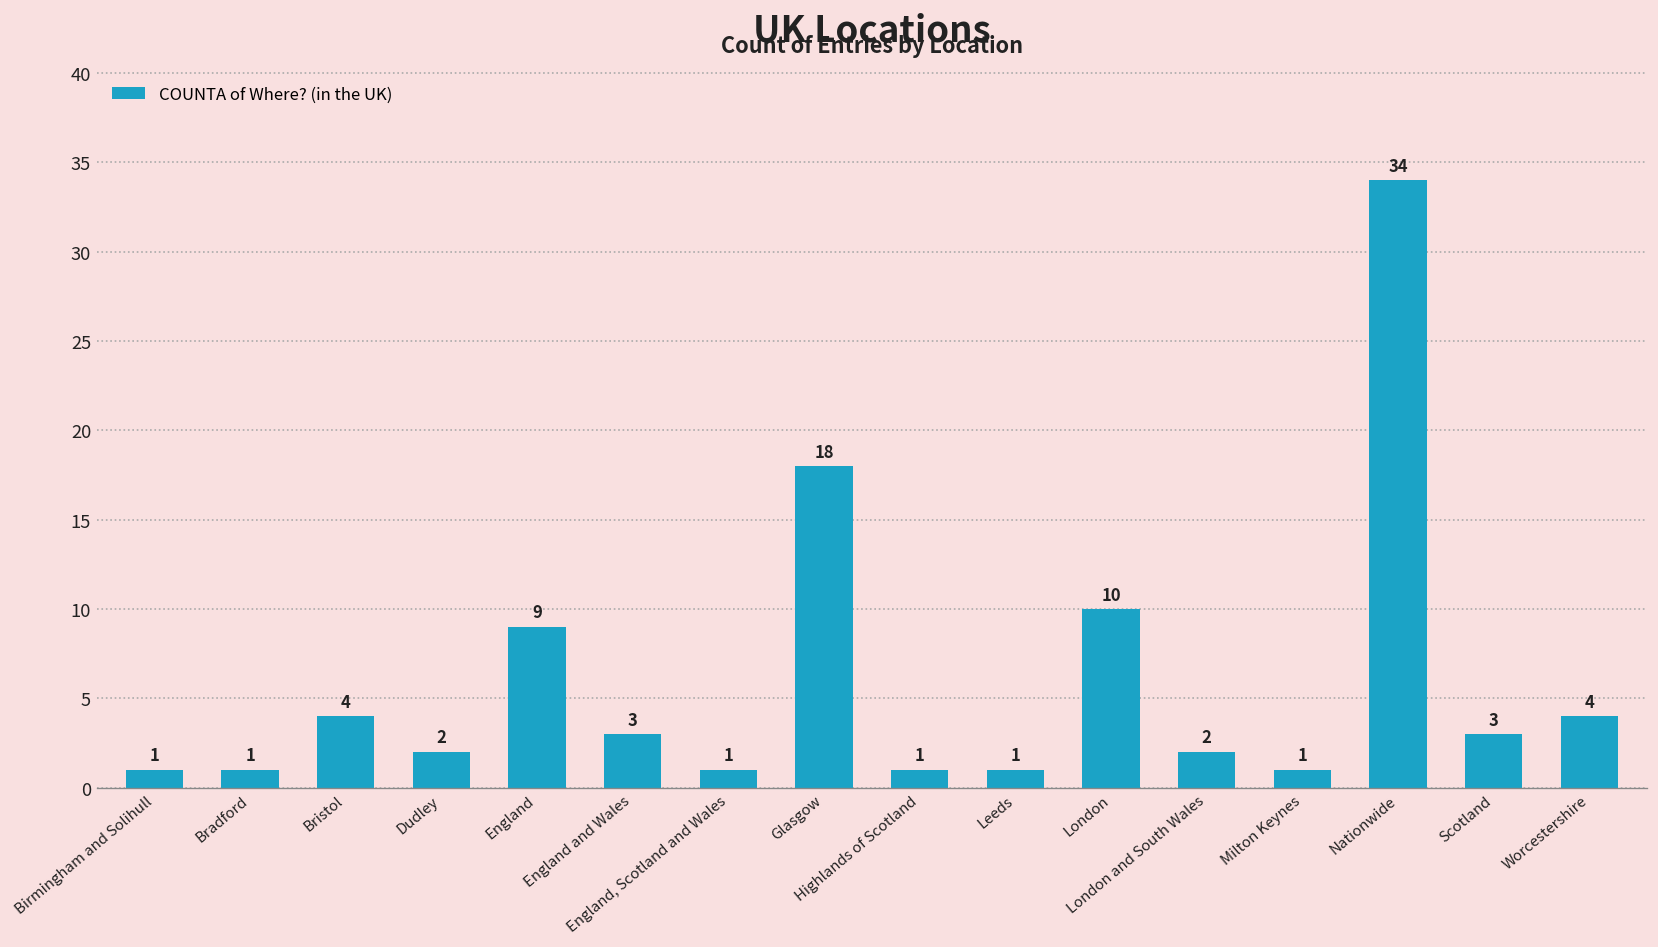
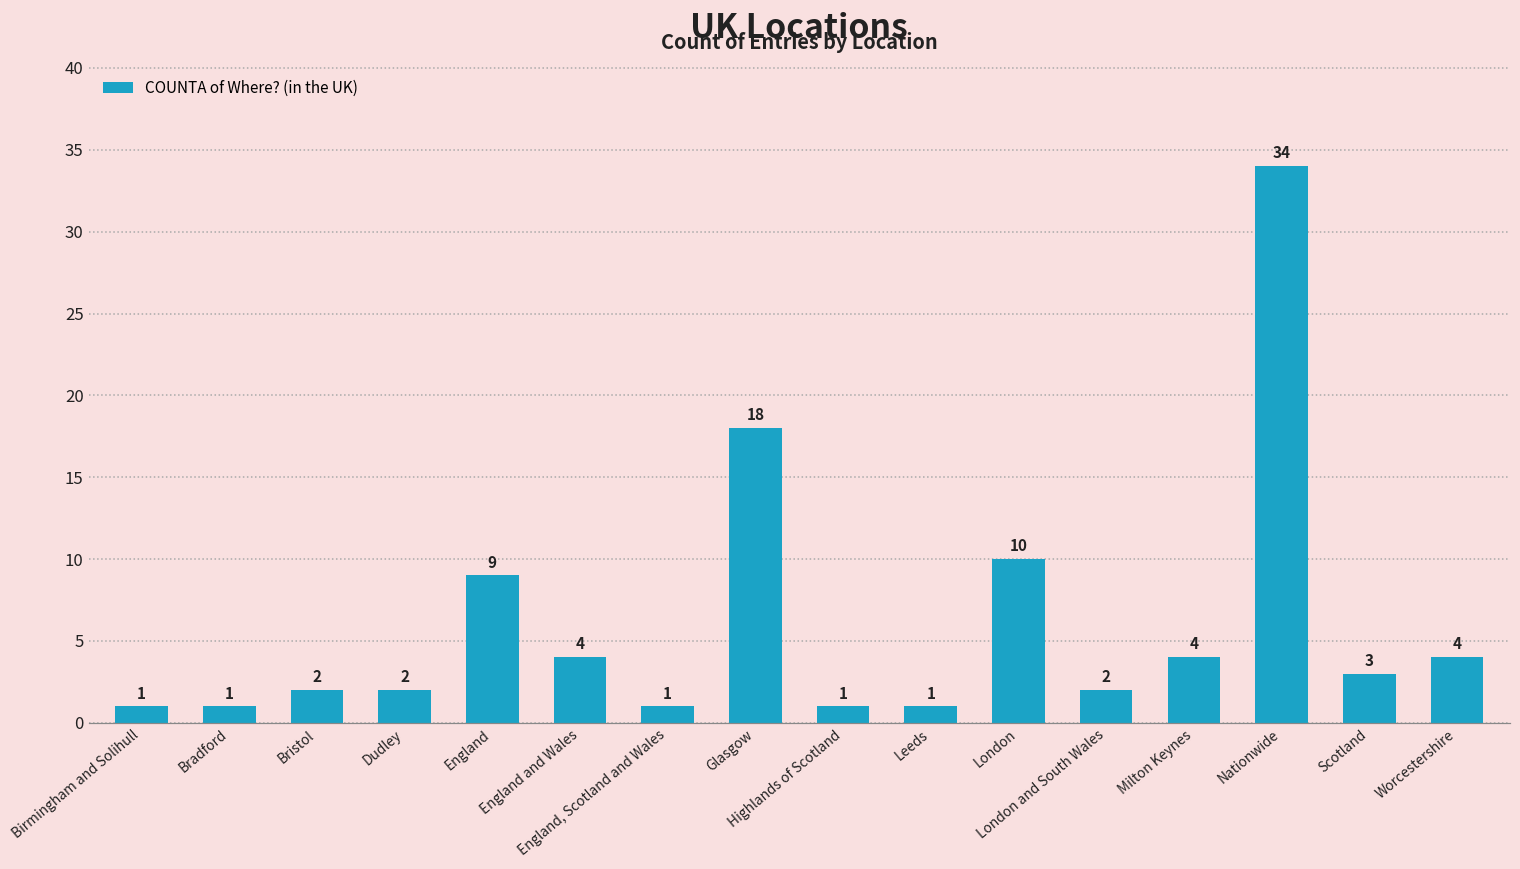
Bristol: 4 -> 2
England and Wales: 3 -> 4
Milton Keynes: 1 -> 4
